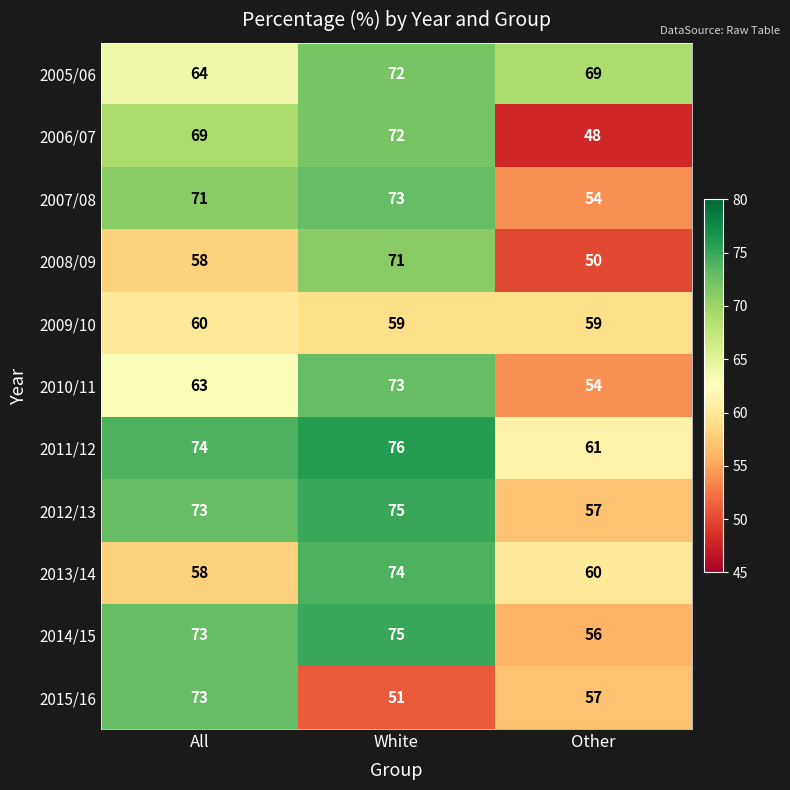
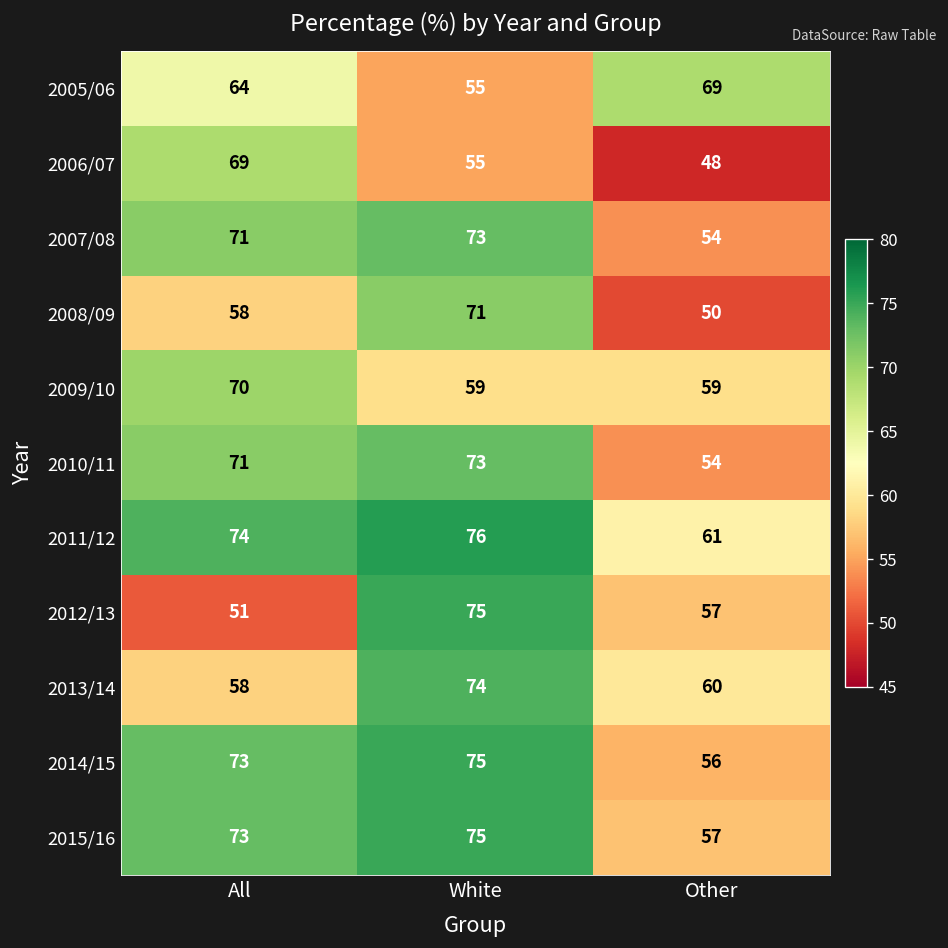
2005/06, White: 72 -> 55
2006/07, White: 72 -> 55
2009/10, All: 60 -> 70
2010/11, All: 63 -> 71
2012/13, All: 73 -> 51
2015/16, White: 51 -> 75
